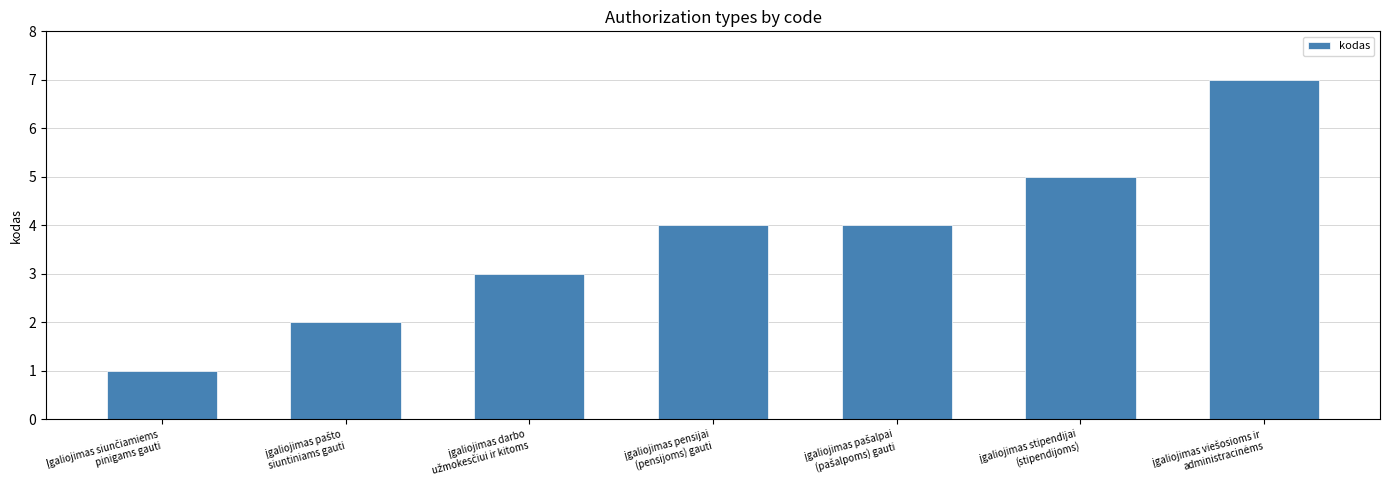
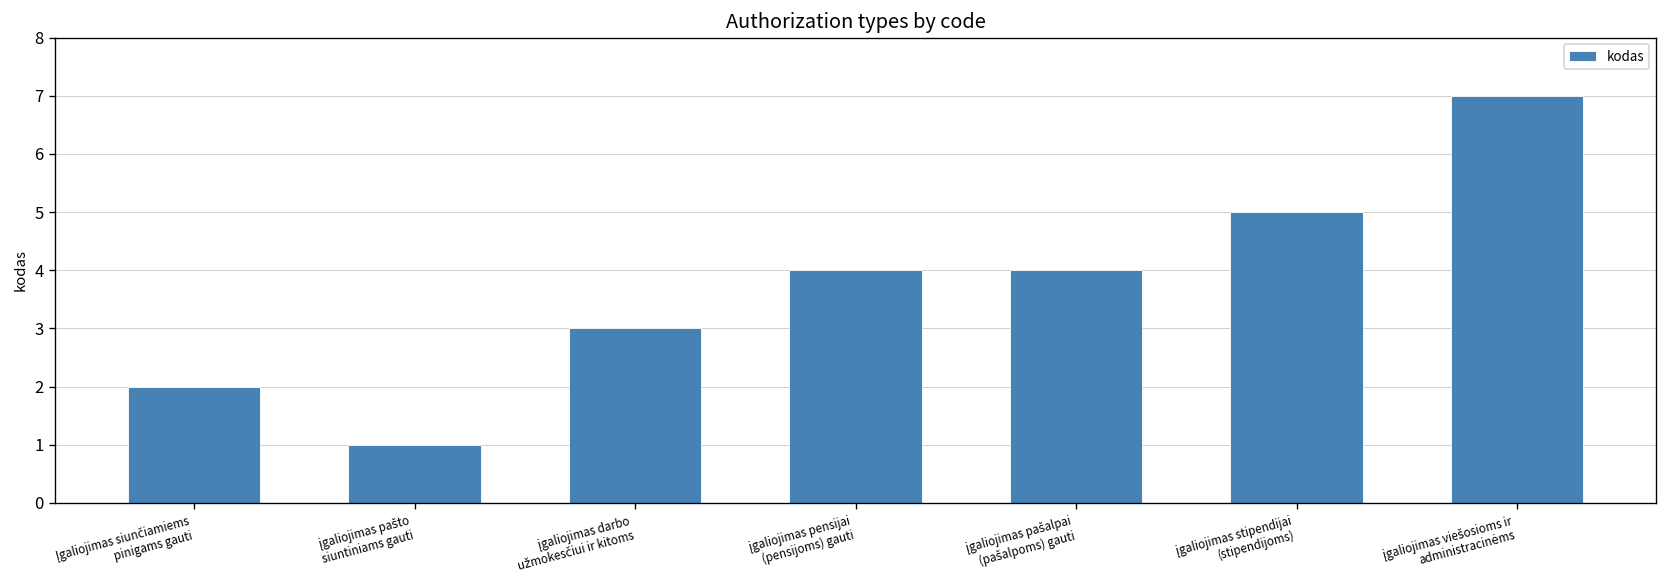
Įgaliojimas siunčiamiems pinigams gauti: 1 -> 2
įgaliojimas pašto siuntiniams gauti: 2 -> 1
